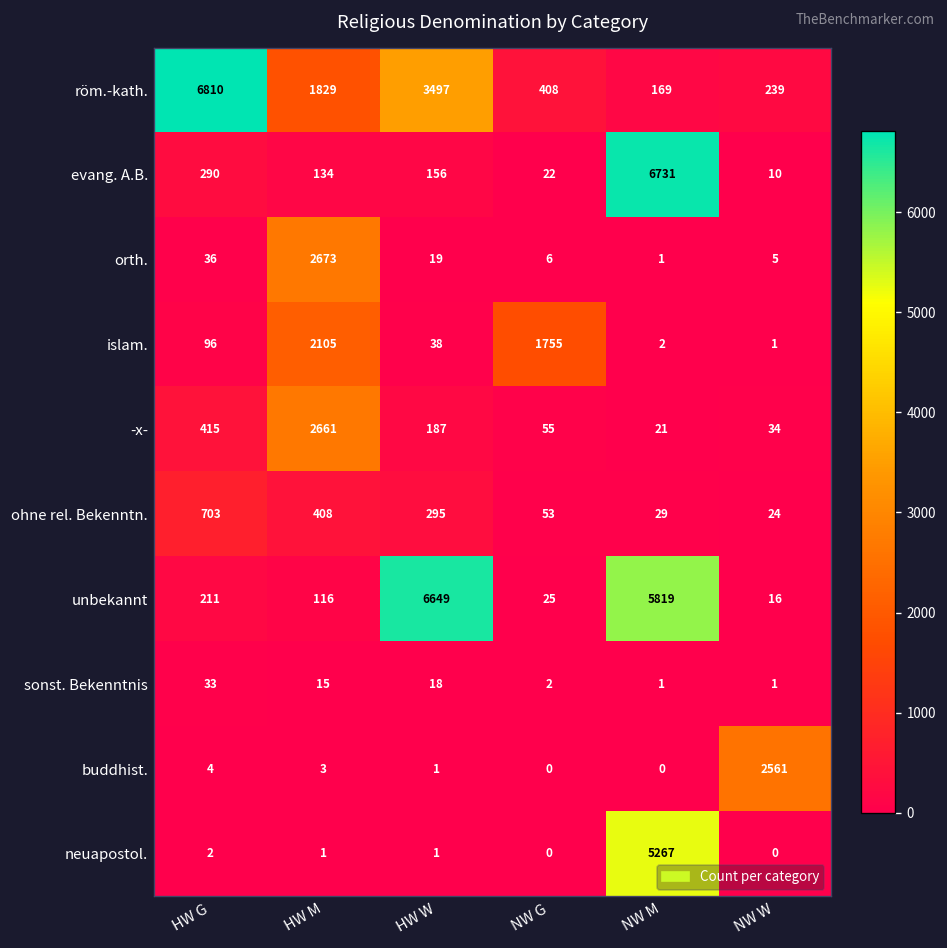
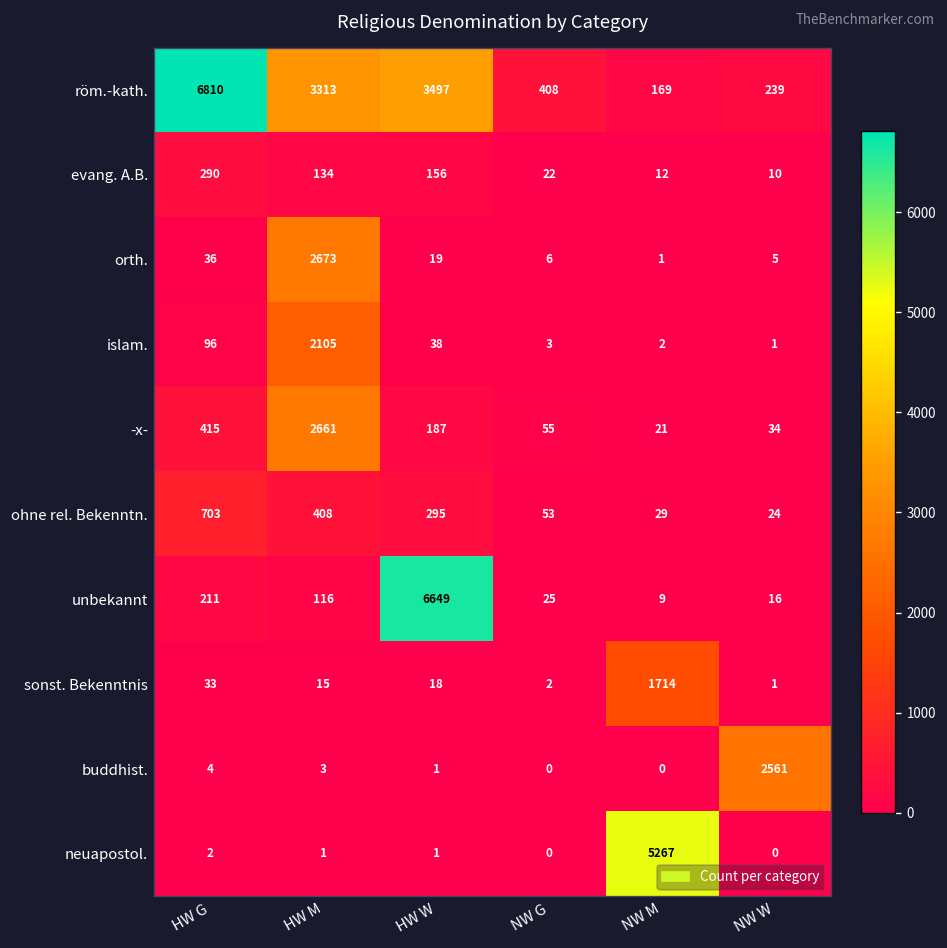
röm.-kath., HW M: 1829 -> 3313
evang. A.B., NW M: 6731 -> 12
islam., NW G: 1755 -> 3
unbekannt, NW M: 5819 -> 9
sonst. Bekenntnis, NW M: 1 -> 1714
